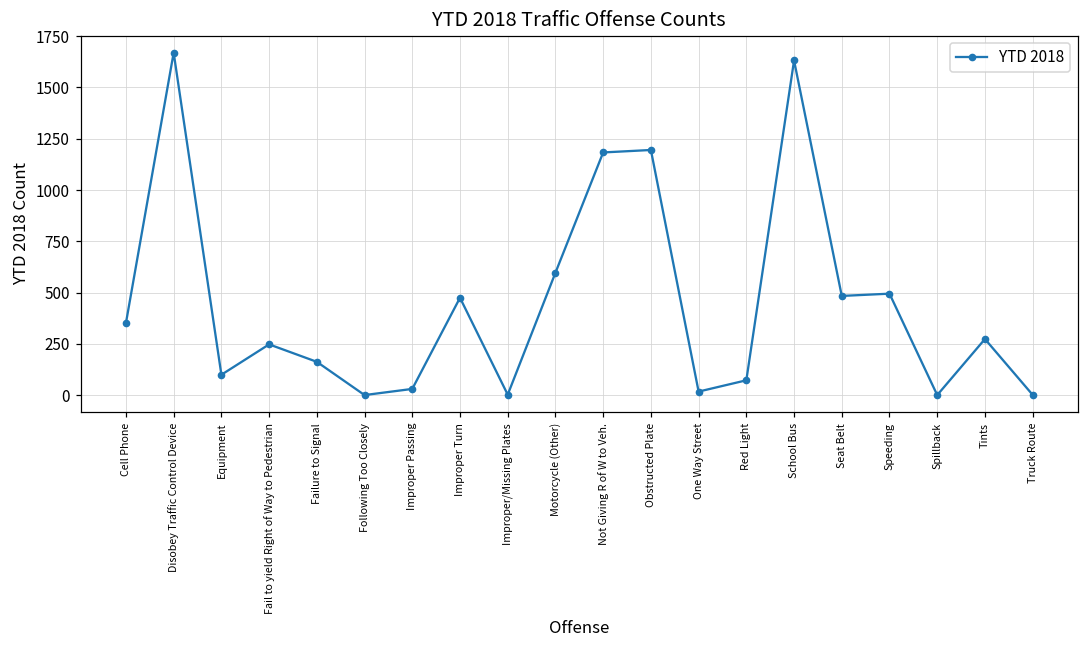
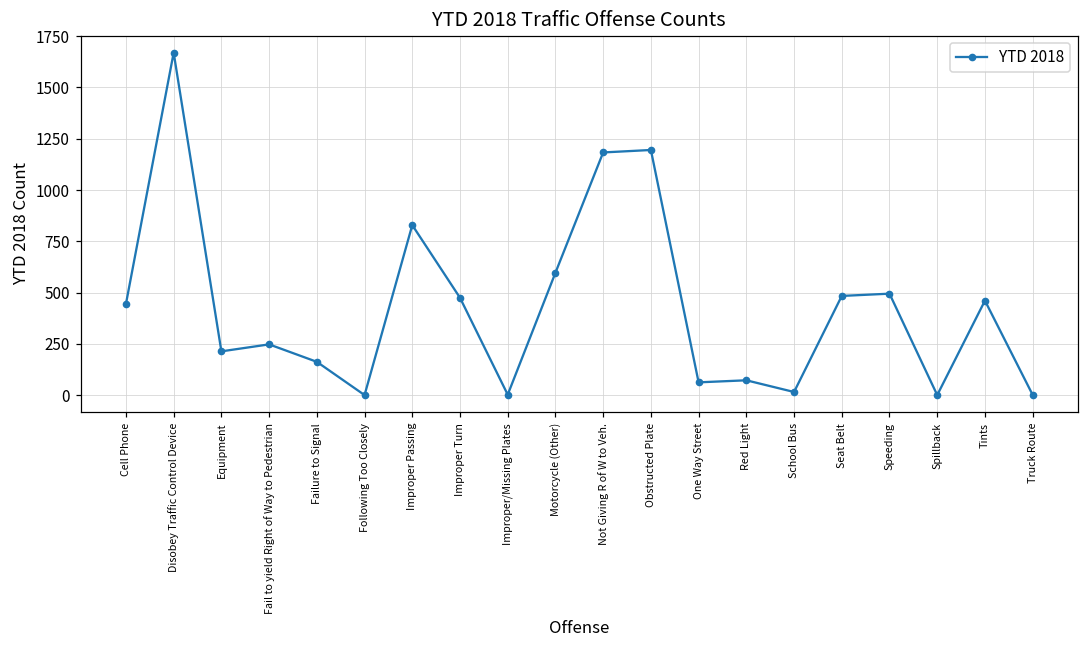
Cell Phone: 350 -> 450
Equipment: 100 -> 210
Improper Passing: 30 -> 830
One Way Street: 20 -> 60
School Bus: 1630 -> 20
Tints: 270 -> 460
